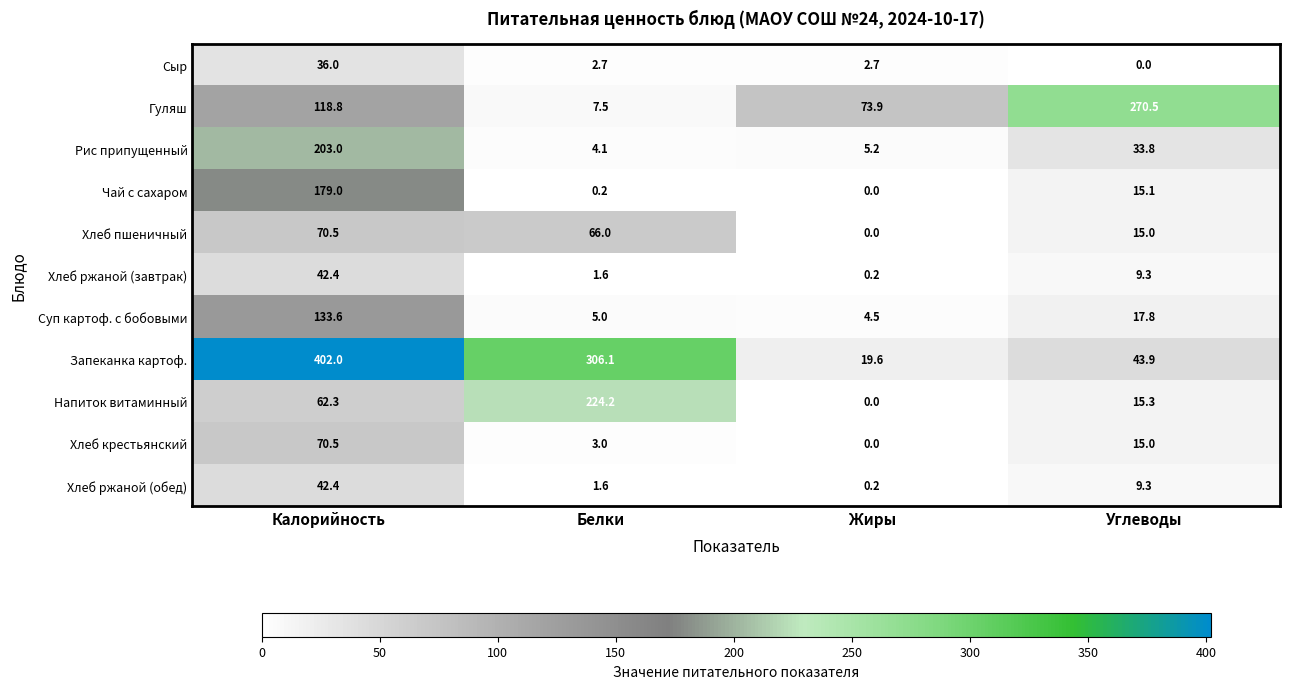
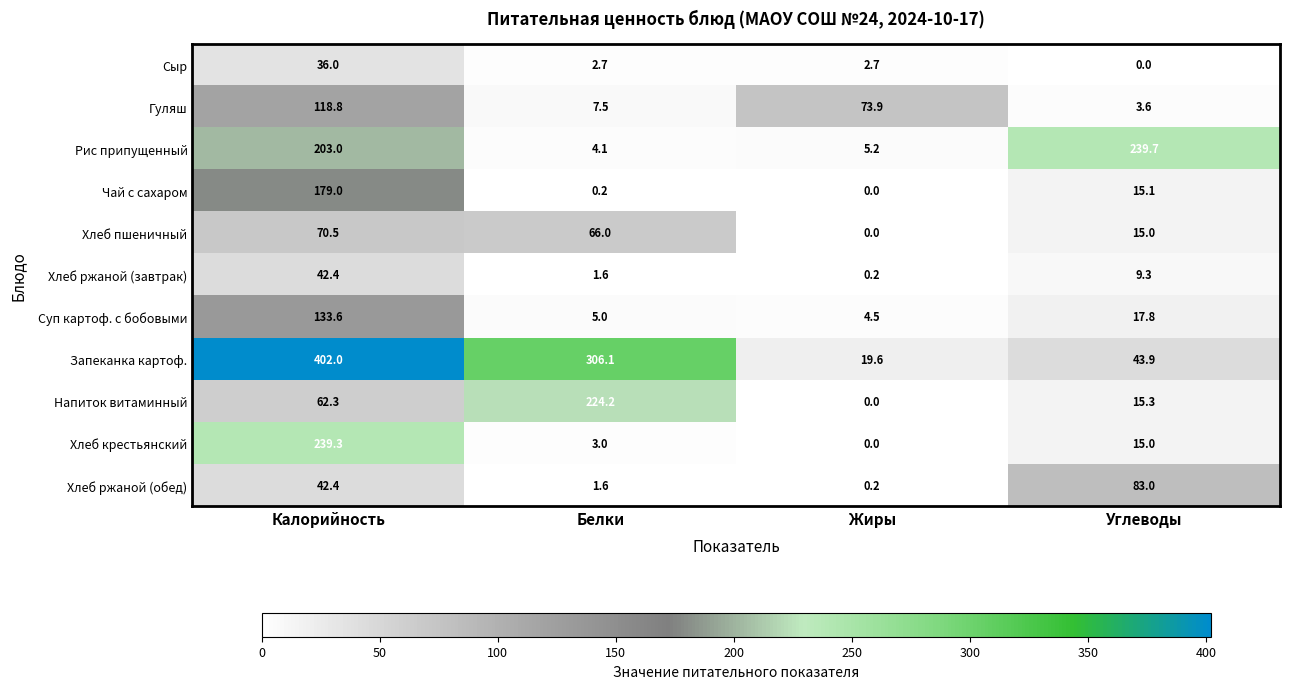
Гуляш, Углеводы: 270.5 -> 3.6
Рис припущенный, Углеводы: 33.8 -> 239.7
Хлеб крестьянский, Калорийность: 70.5 -> 239.3
Хлеб ржаной (обед), Углеводы: 9.3 -> 83.0
